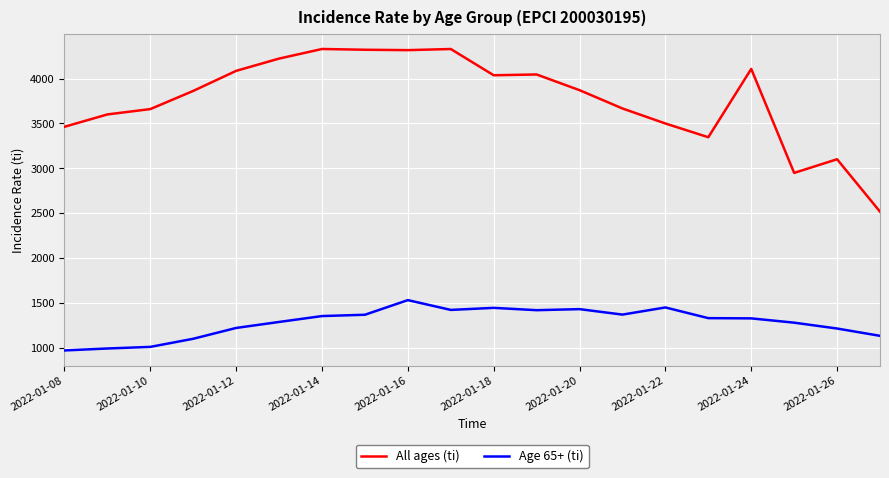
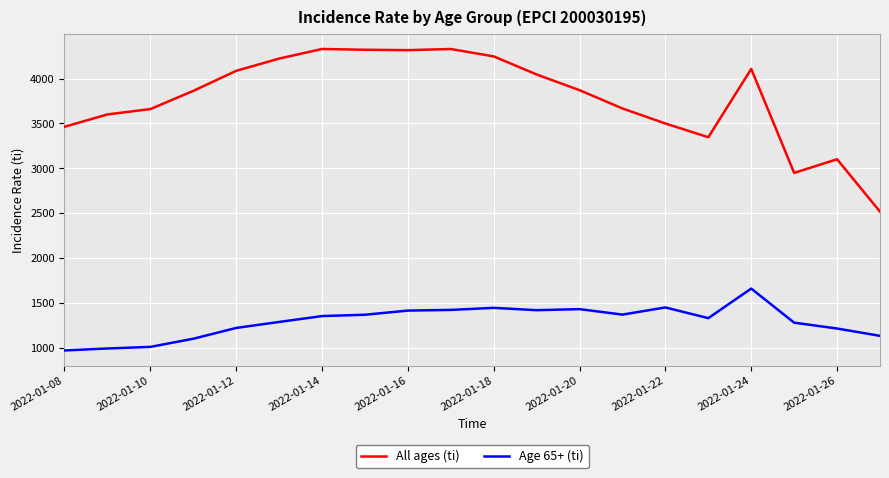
Age 65+ (ti), 2022-01-16: 1500 -> 1400
All ages (ti), 2022-01-18: 4000 -> 4200
Age 65+ (ti), 2022-01-24: 1300 -> 1700
